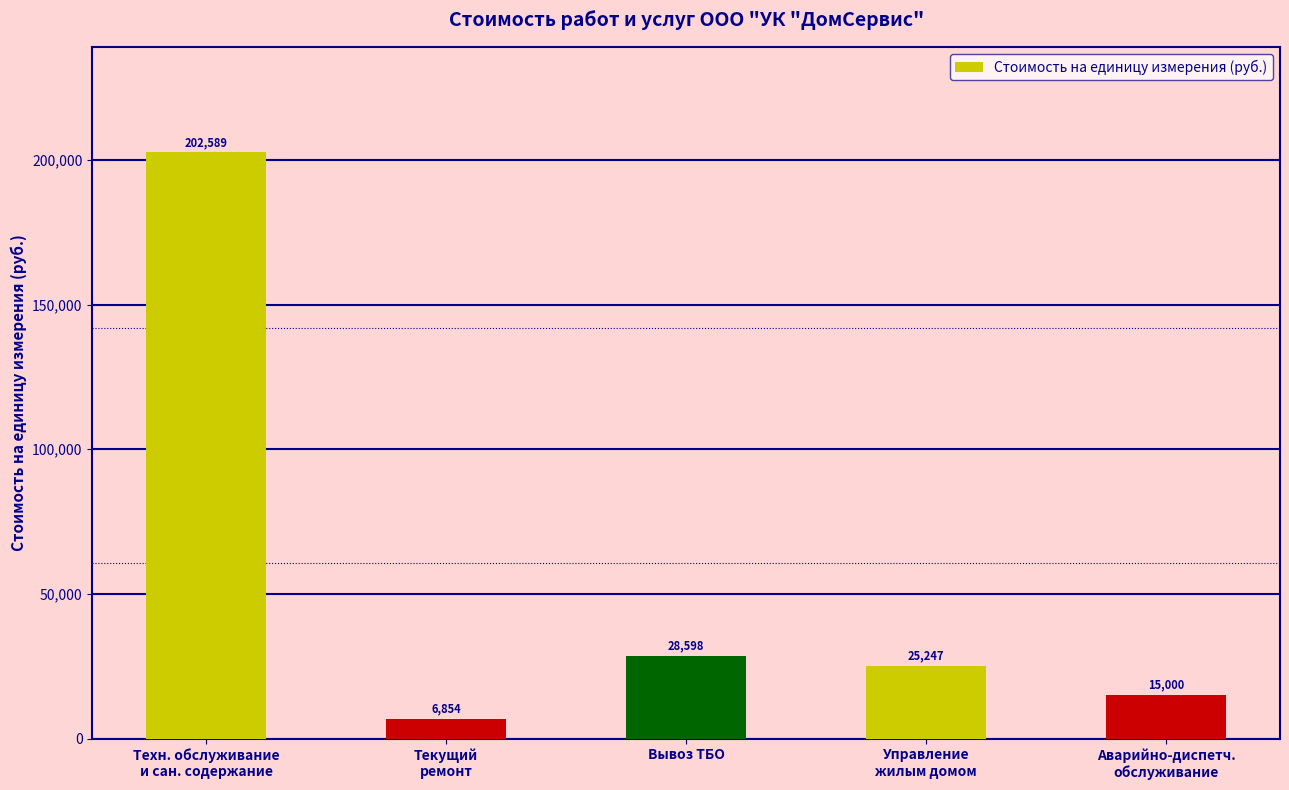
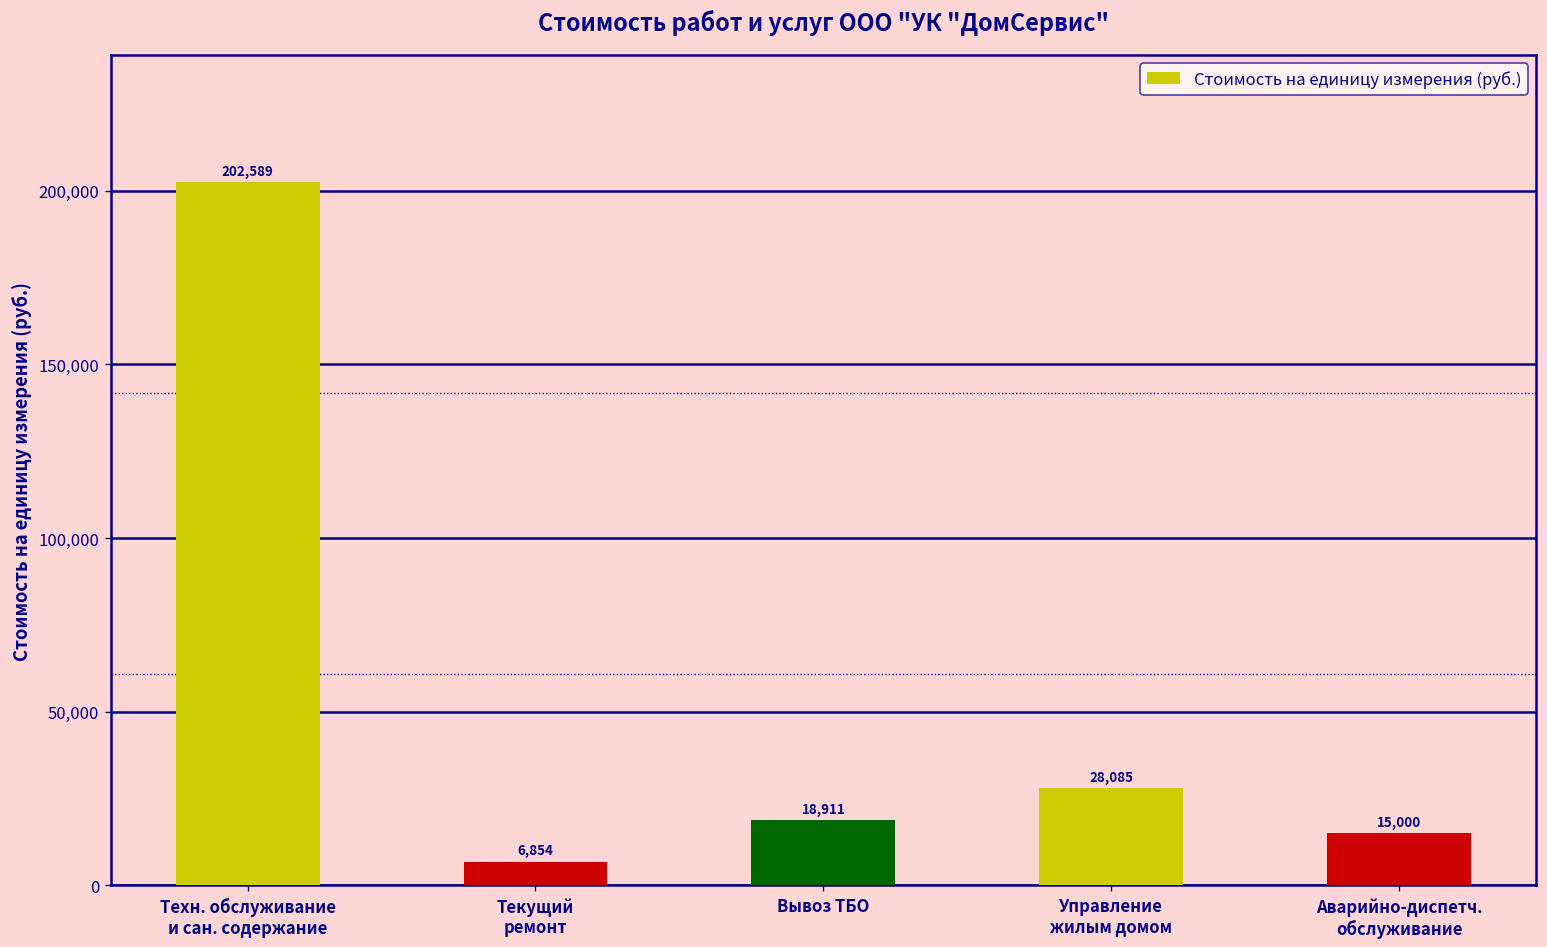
Вывоз ТБО: 28,598 -> 18,911
Управление жилым домом: 25,247 -> 28,085
